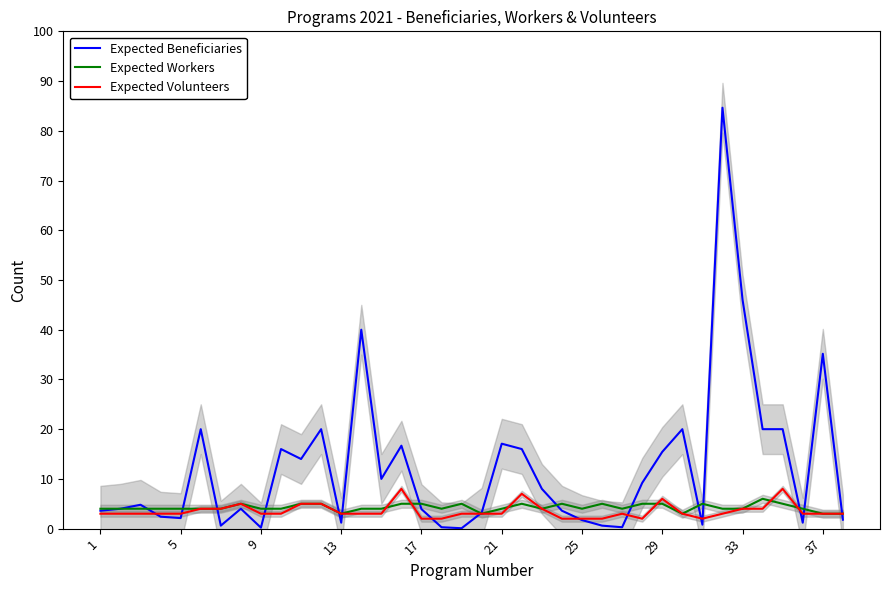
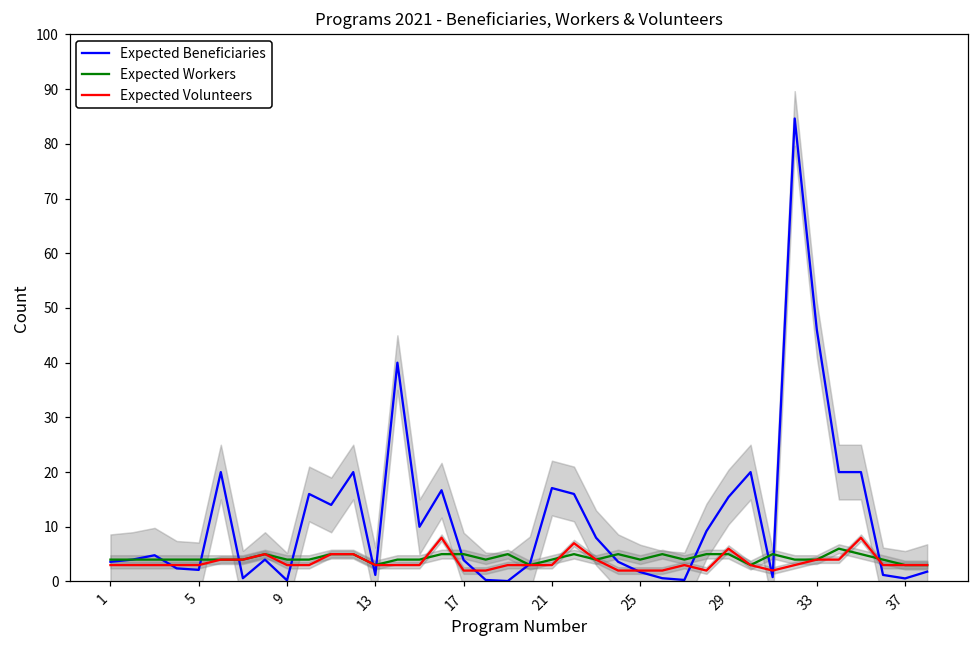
Expected Beneficiaries, 37: 35 -> 1
